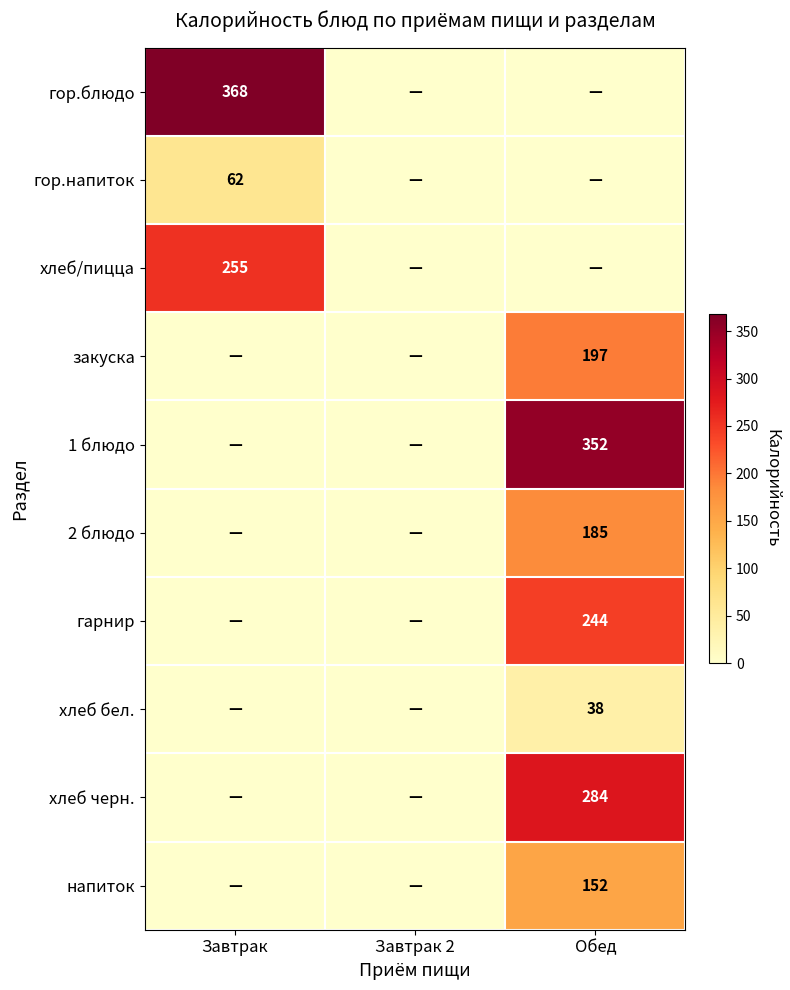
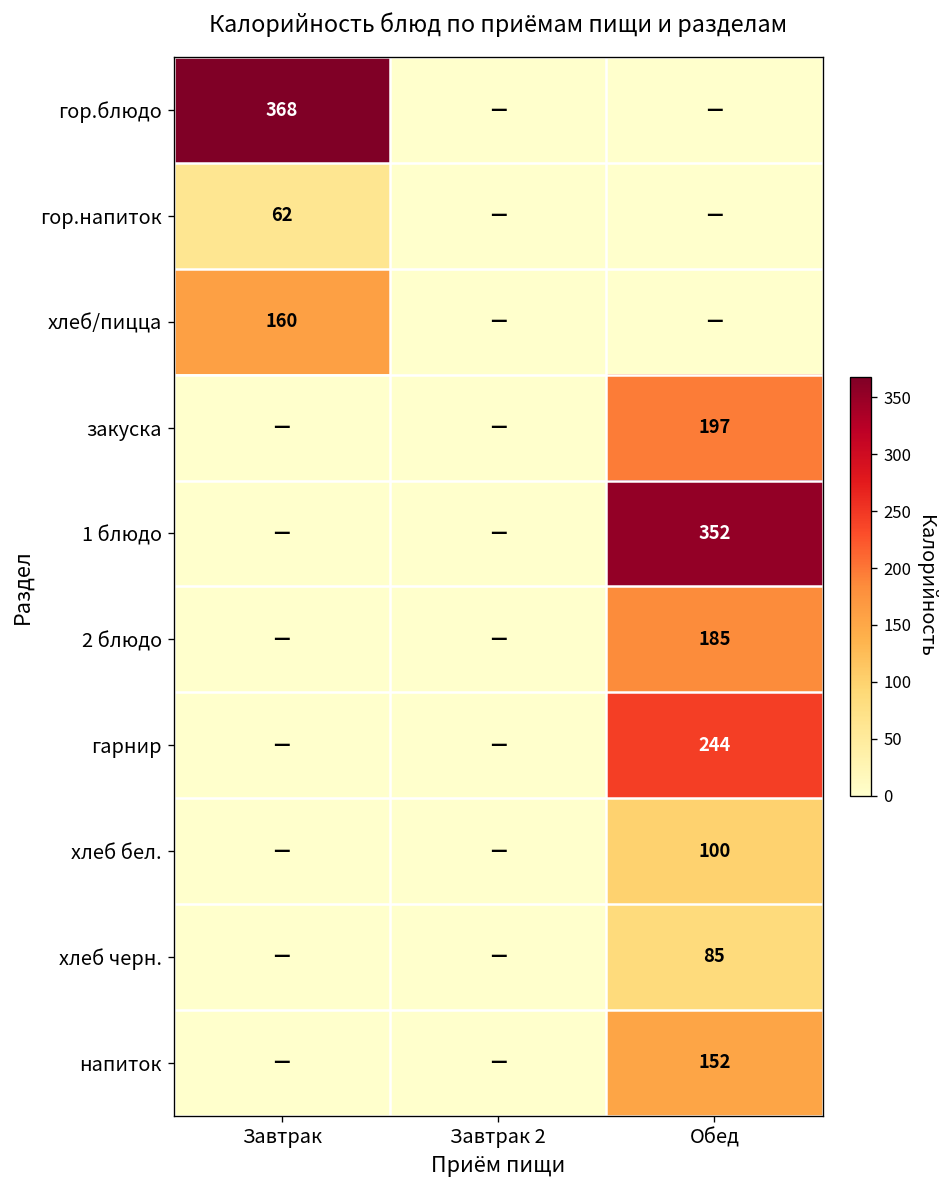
хлеб/пицца, Завтрак: 255 -> 160
хлеб бел., Обед: 38 -> 100
хлеб черн., Обед: 284 -> 85
